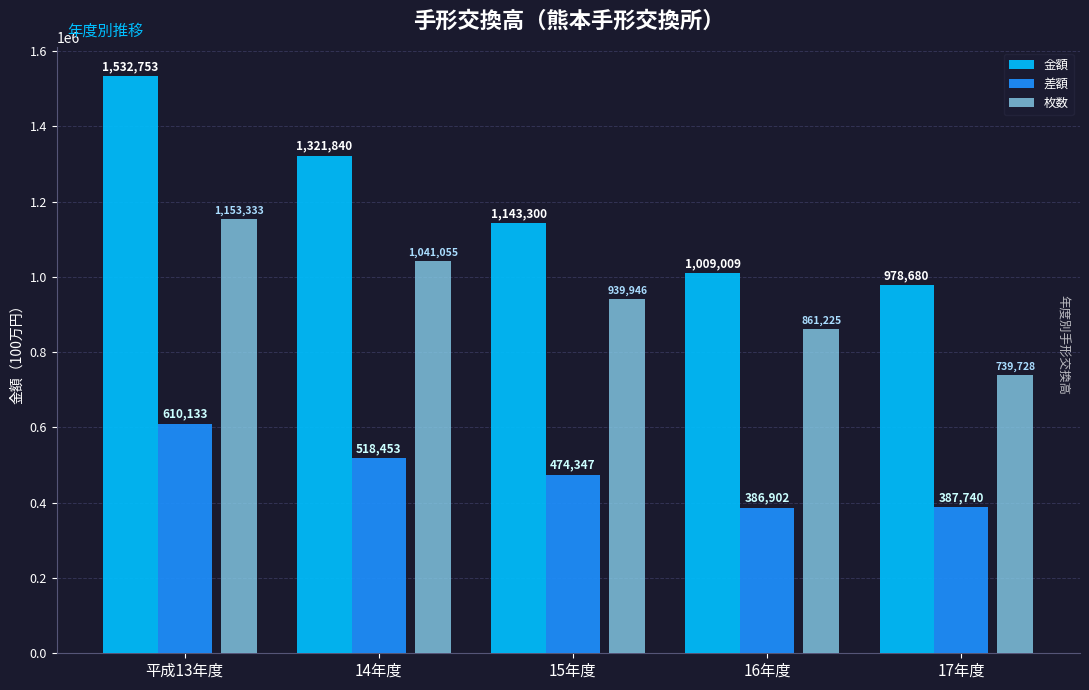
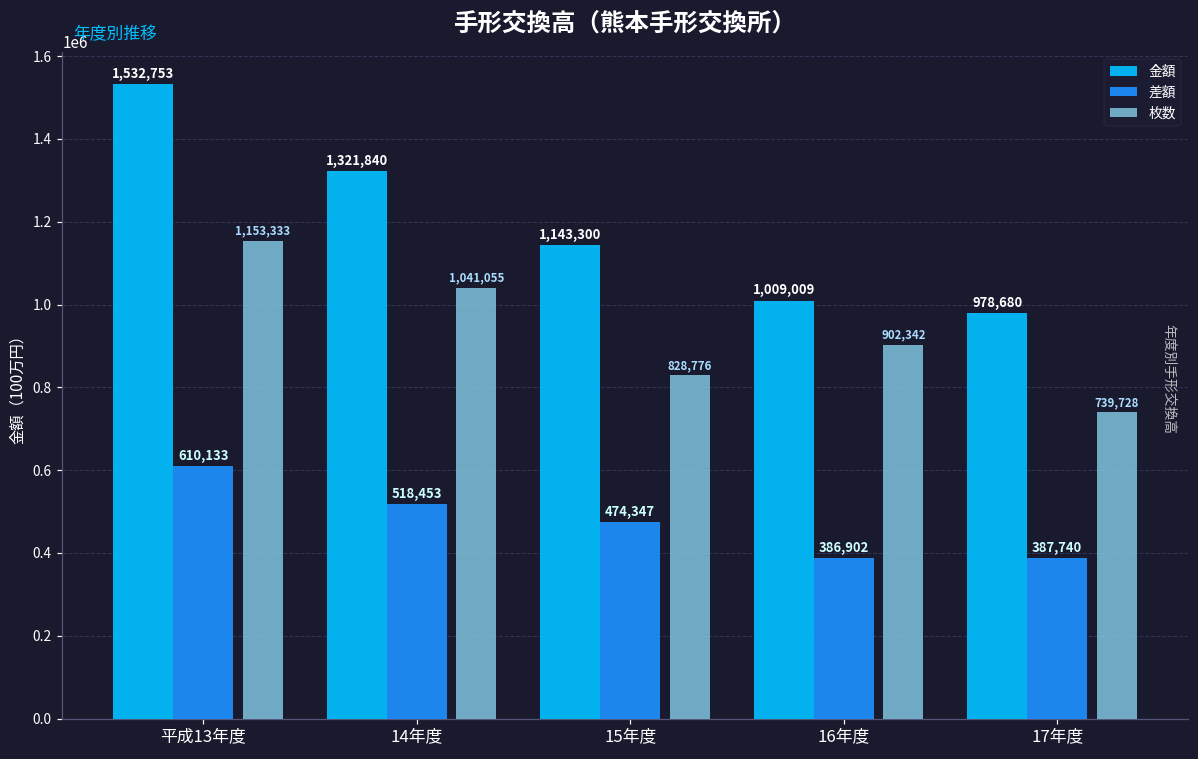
枚数, 15年度: 939,946 -> 828,776
枚数, 16年度: 861,225 -> 902,342
